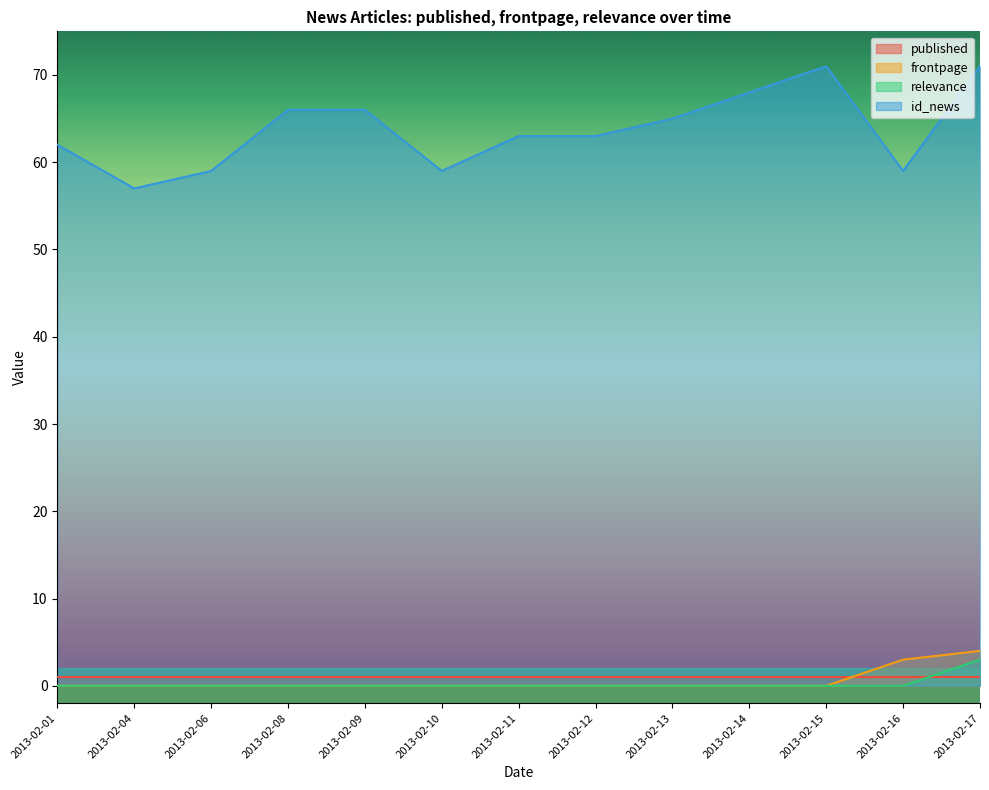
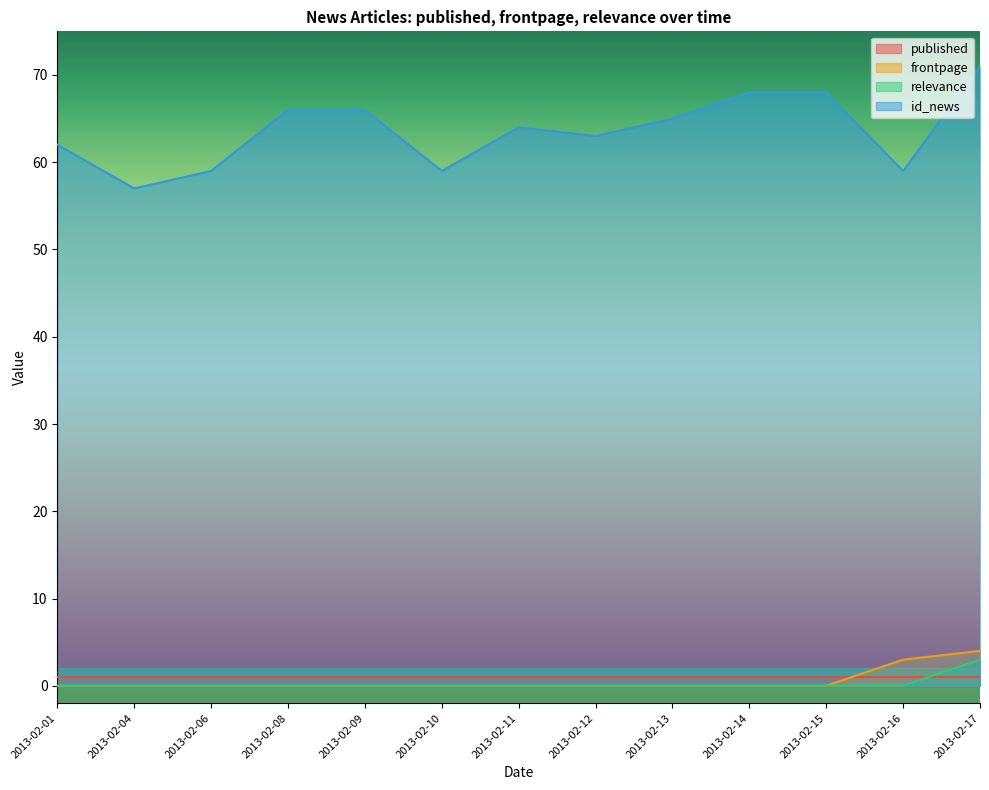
id_news, 2013-02-11: 63 -> 64
id_news, 2013-02-15: 71 -> 68
